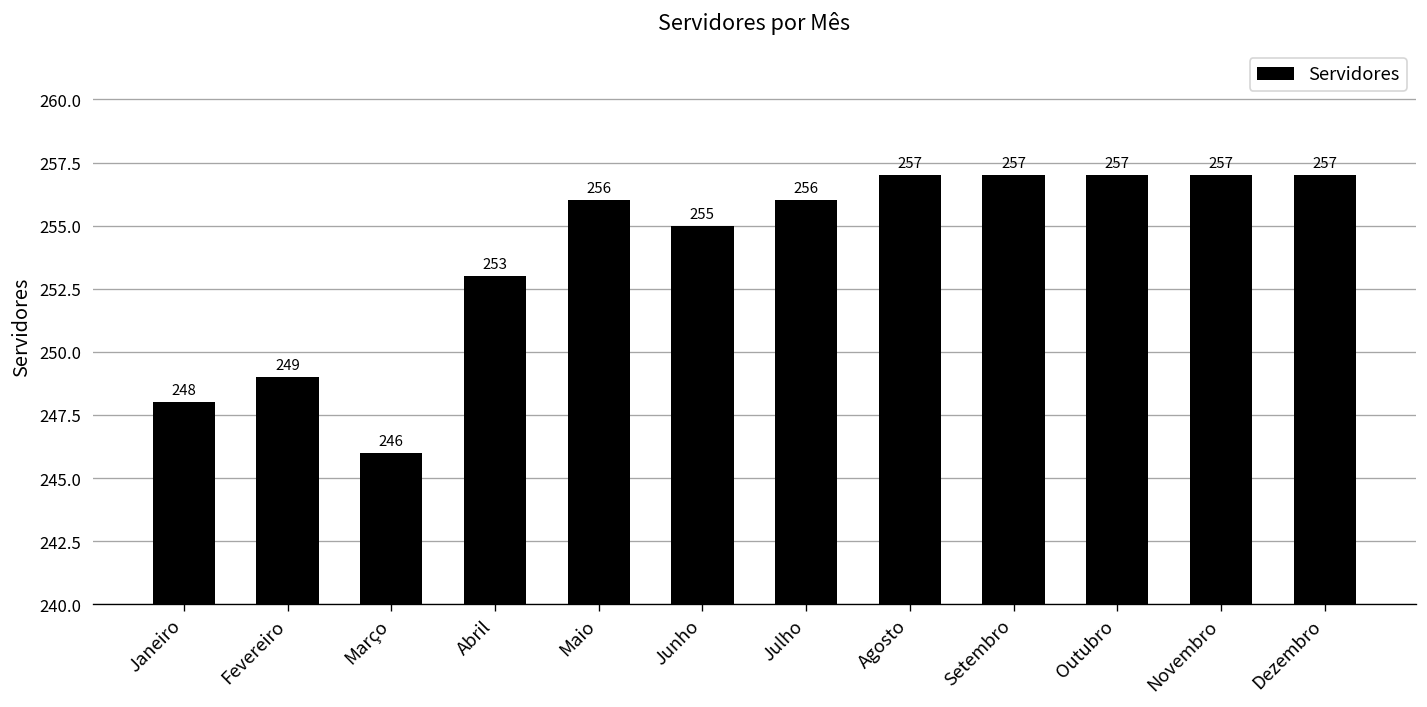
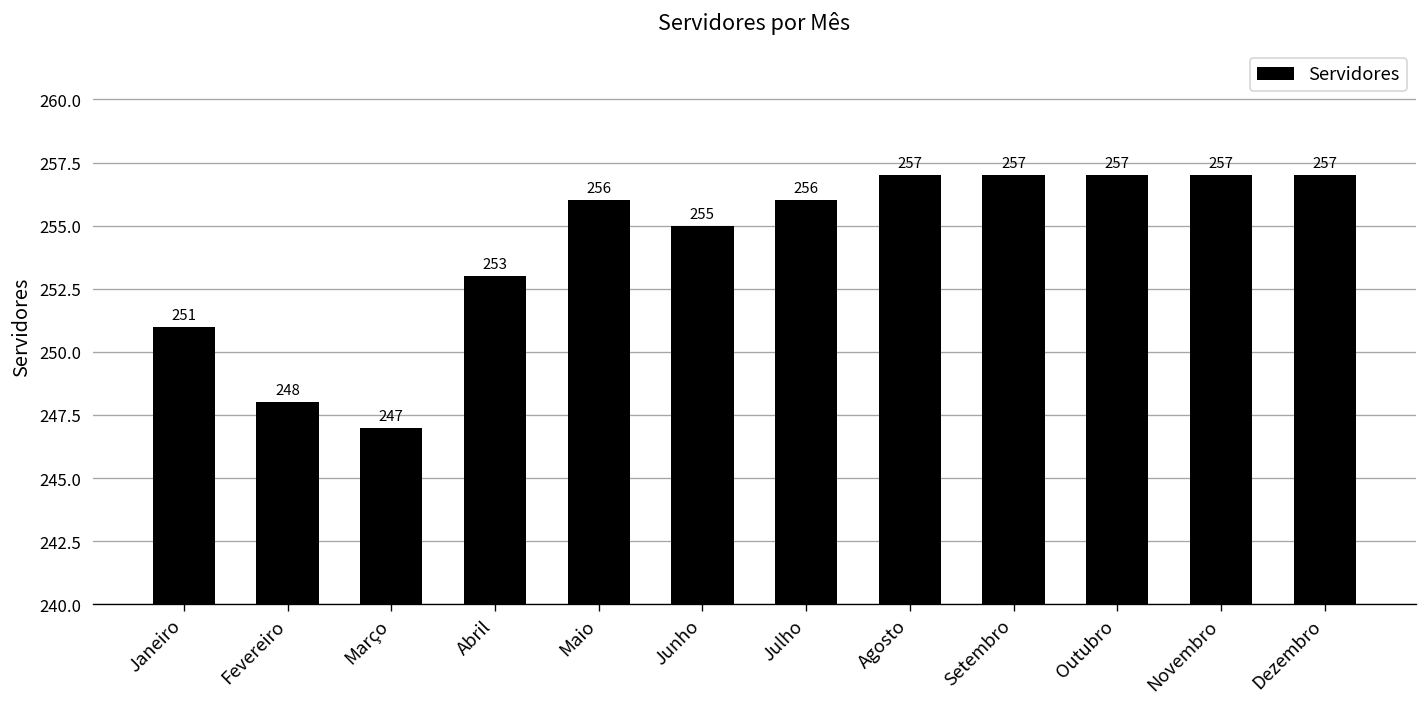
Janeiro: 248 -> 251
Fevereiro: 249 -> 248
Março: 246 -> 247
